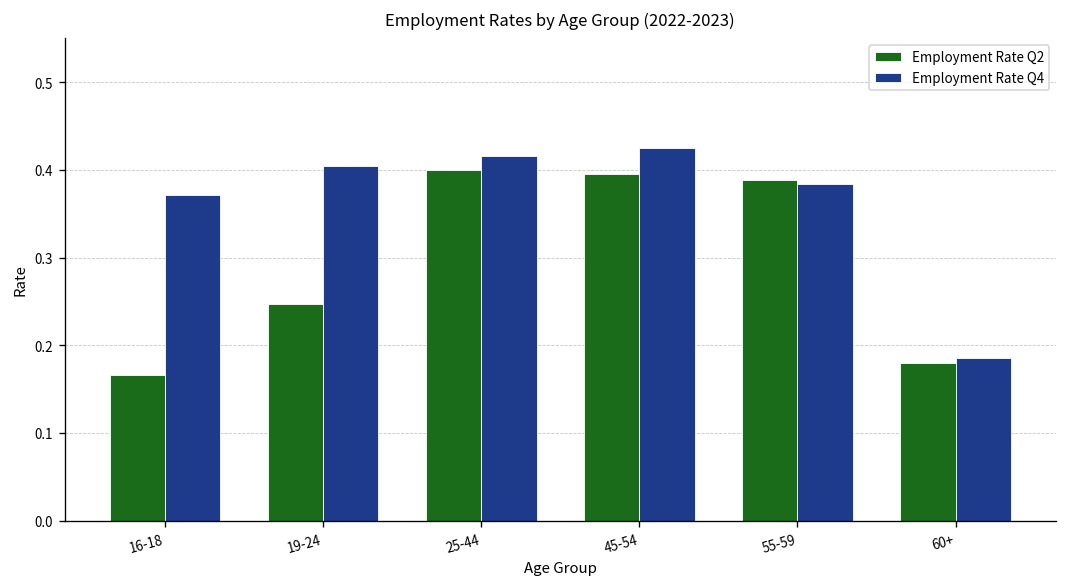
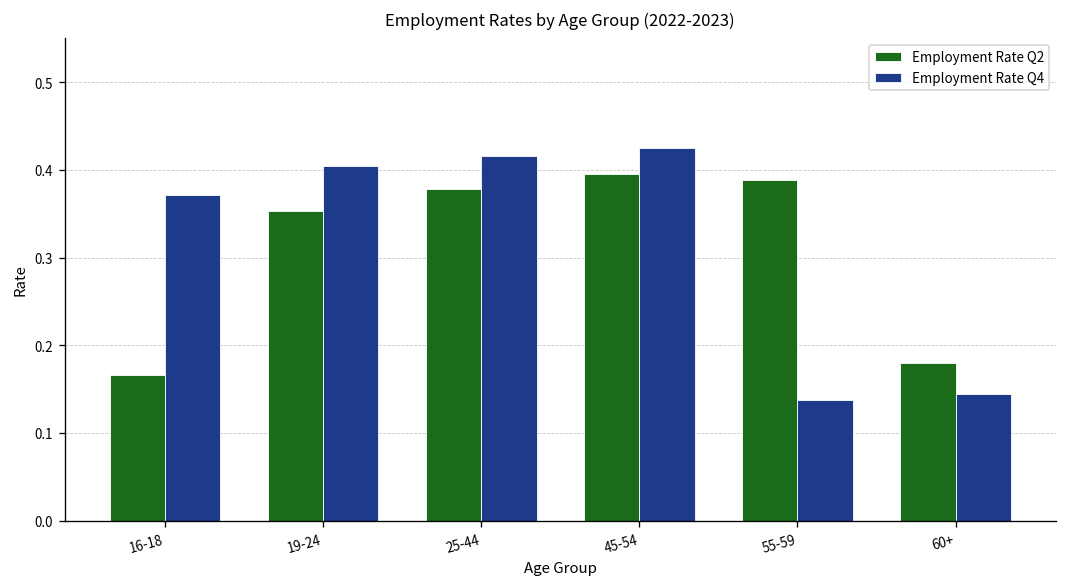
Employment Rate Q2, 19-24: 0.25 -> 0.35
Employment Rate Q2, 25-44: 0.40 -> 0.38
Employment Rate Q4, 55-59: 0.38 -> 0.14
Employment Rate Q4, 60+: 0.19 -> 0.14
